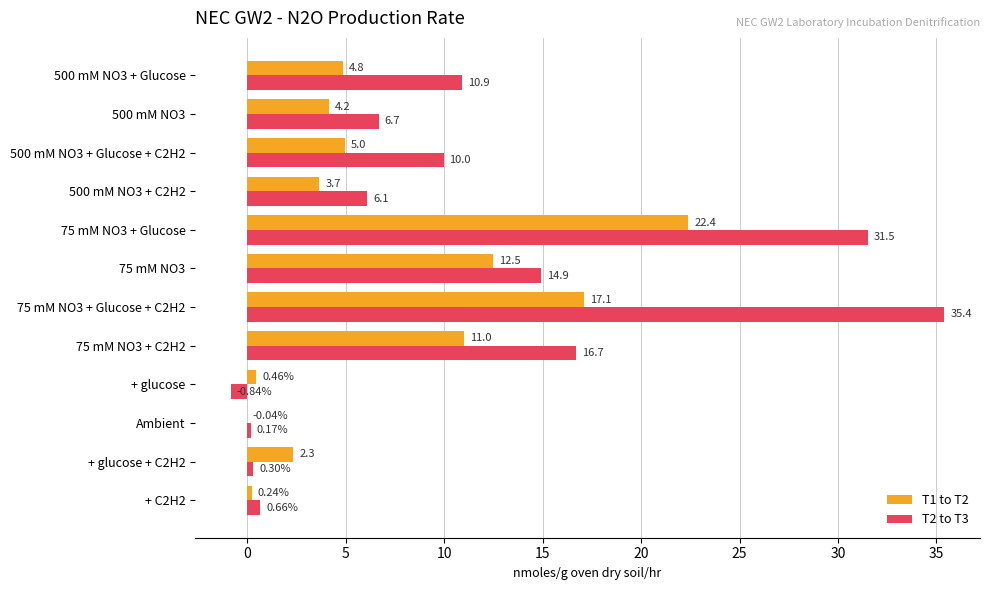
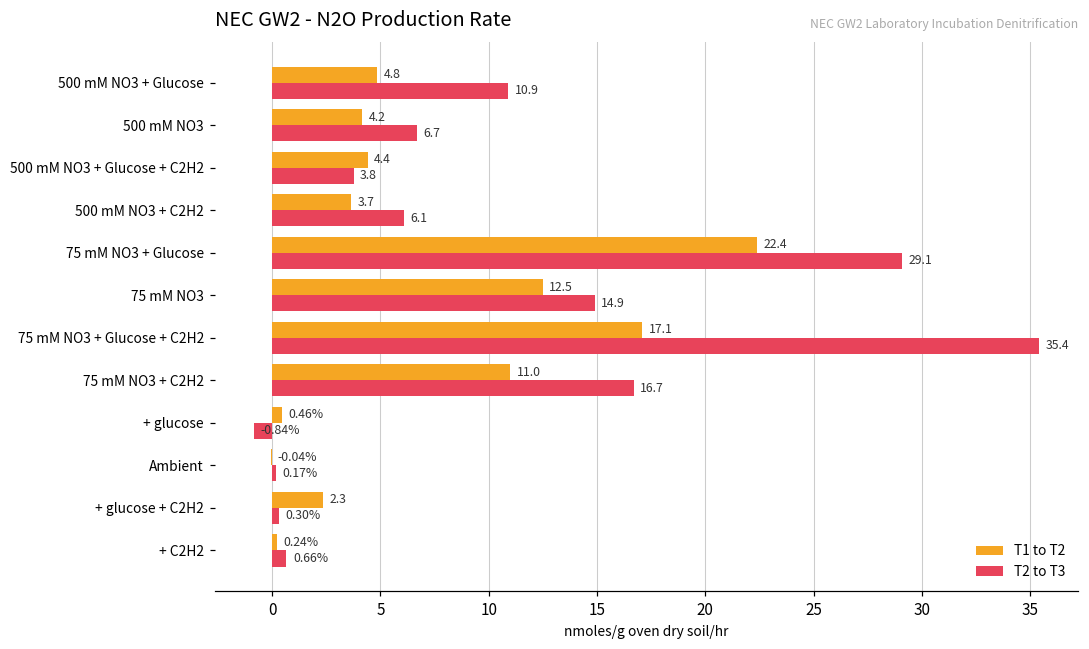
T1 to T2, 500 mM NO3 + Glucose + C2H2: 5.0 -> 4.4
T2 to T3, 500 mM NO3 + Glucose + C2H2: 10.0 -> 3.8
T2 to T3, 75 mM NO3 + Glucose: 31.5 -> 29.1
